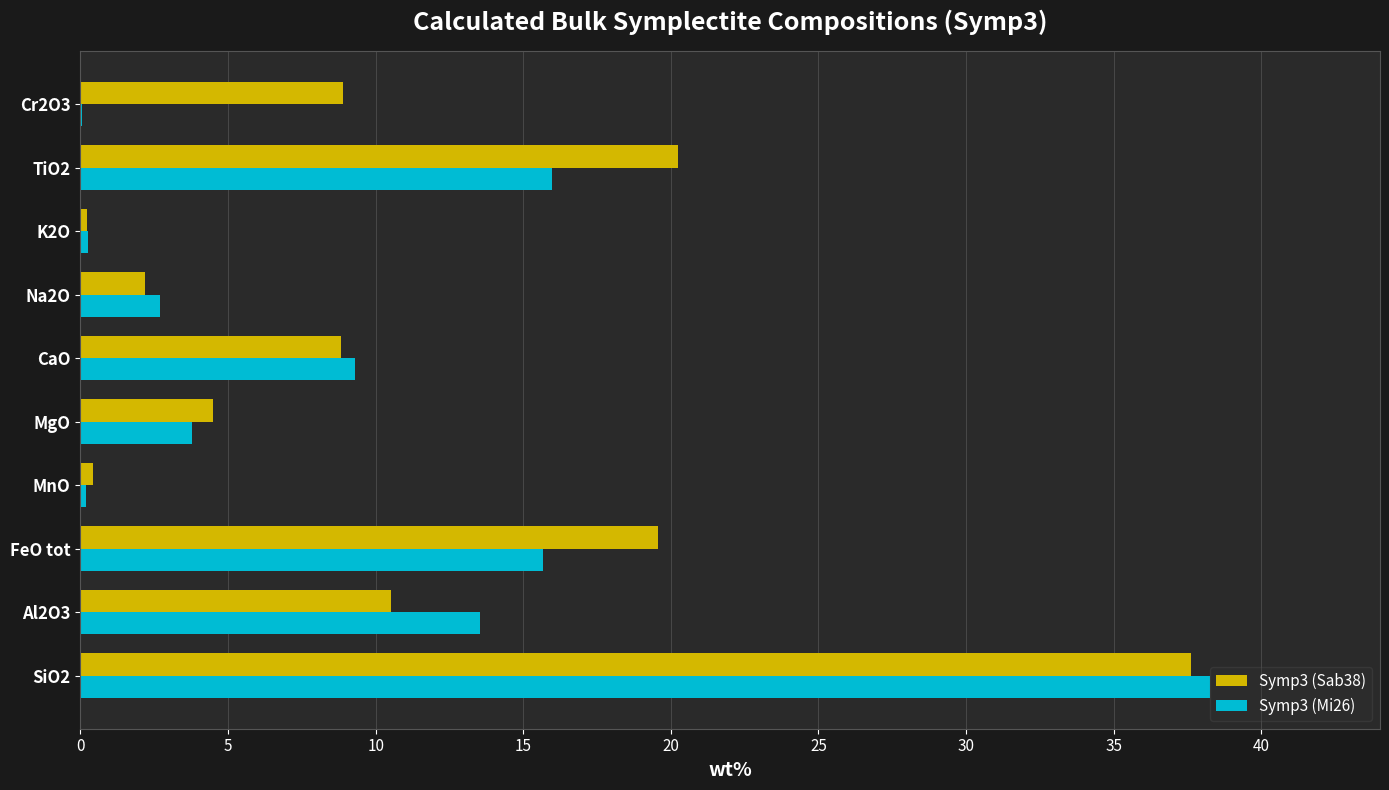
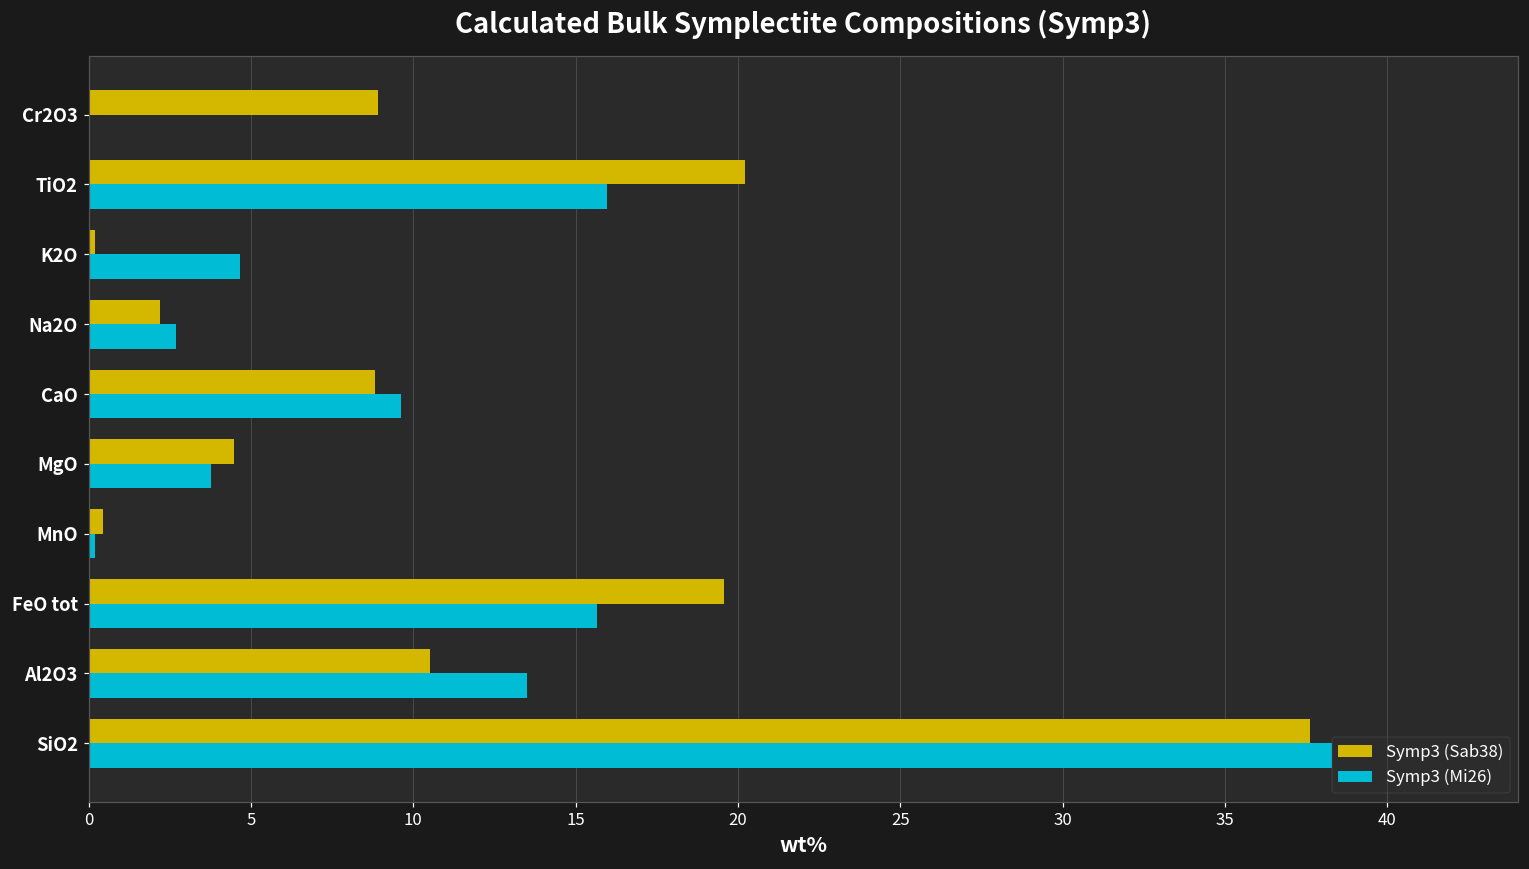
Symp3 (Mi26), K2O: 0.3 -> 4.7
Symp3 (Mi26), CaO: 9.3 -> 9.6
